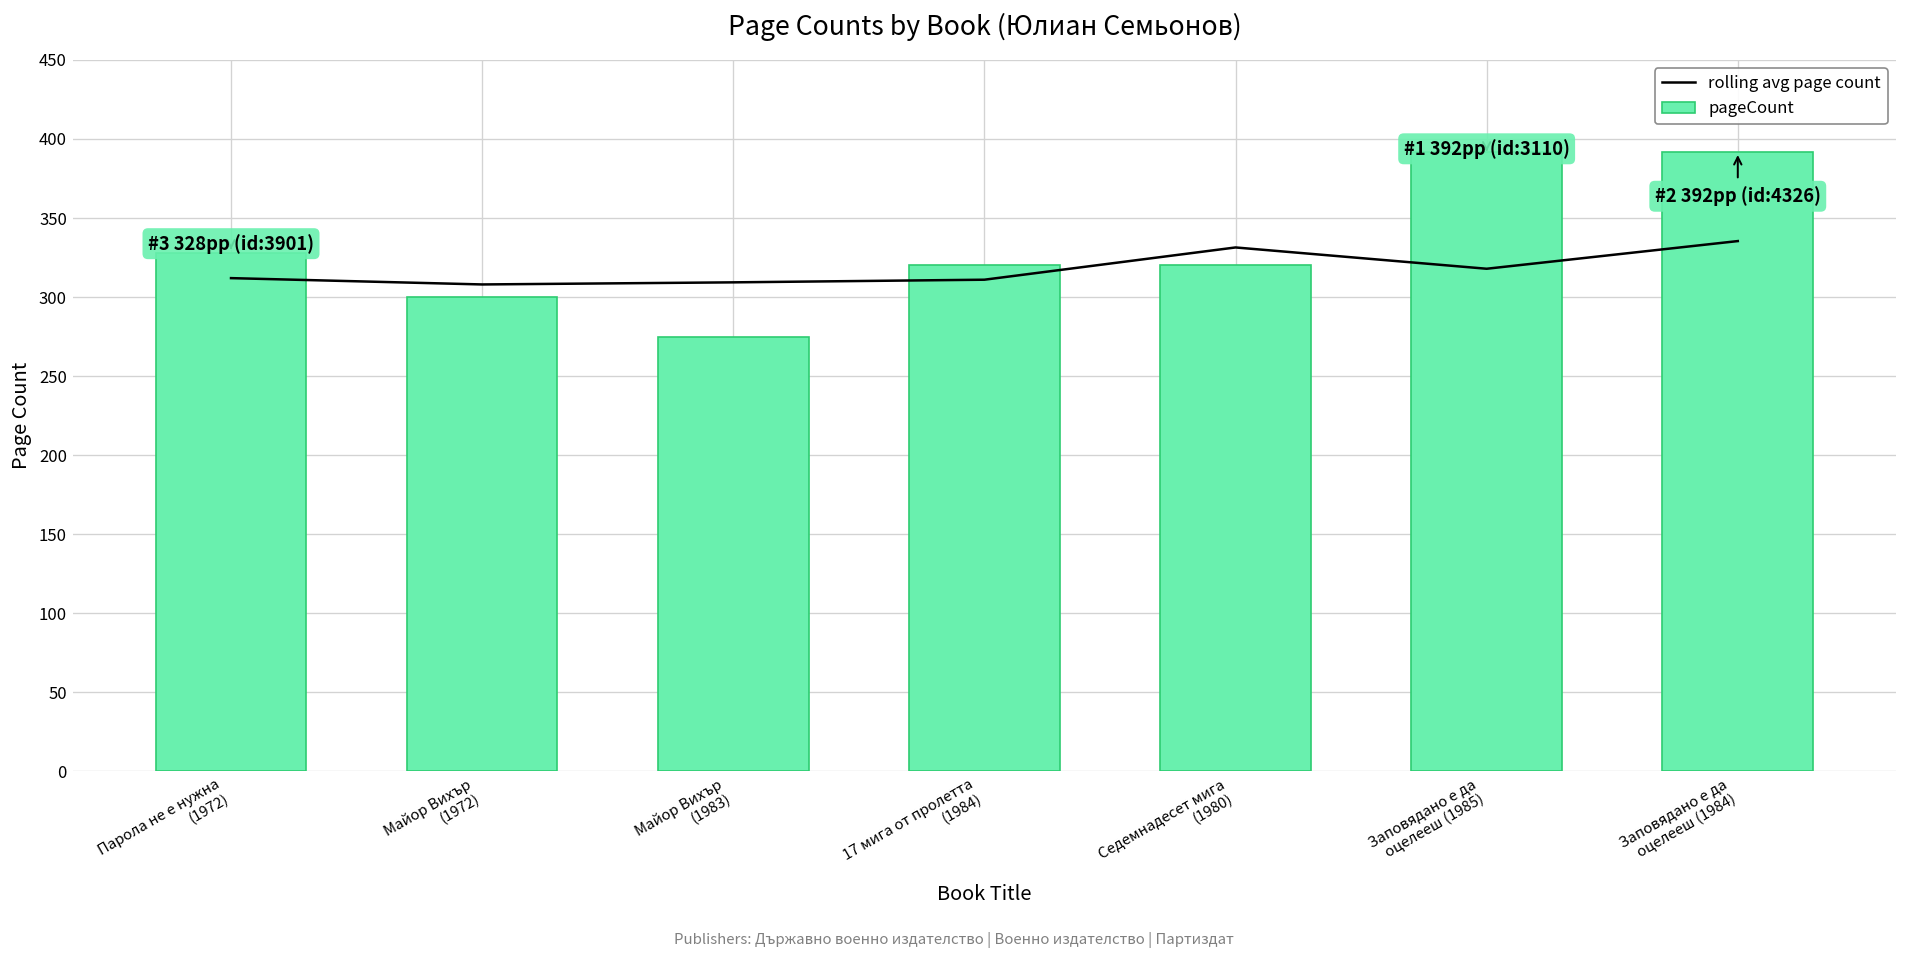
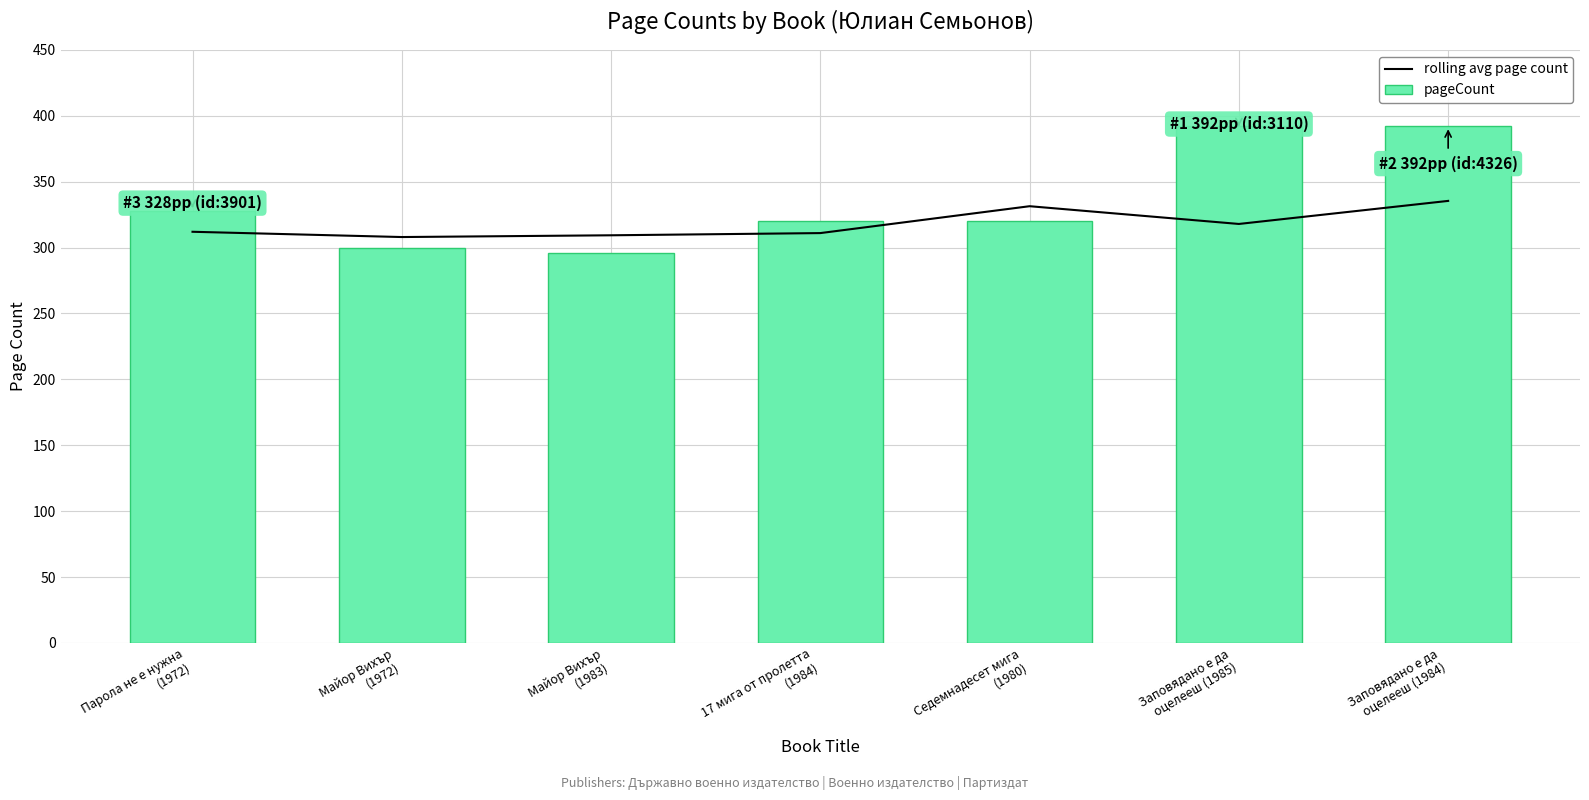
pageCount, Майор Вихър (1983): 275 -> 296
